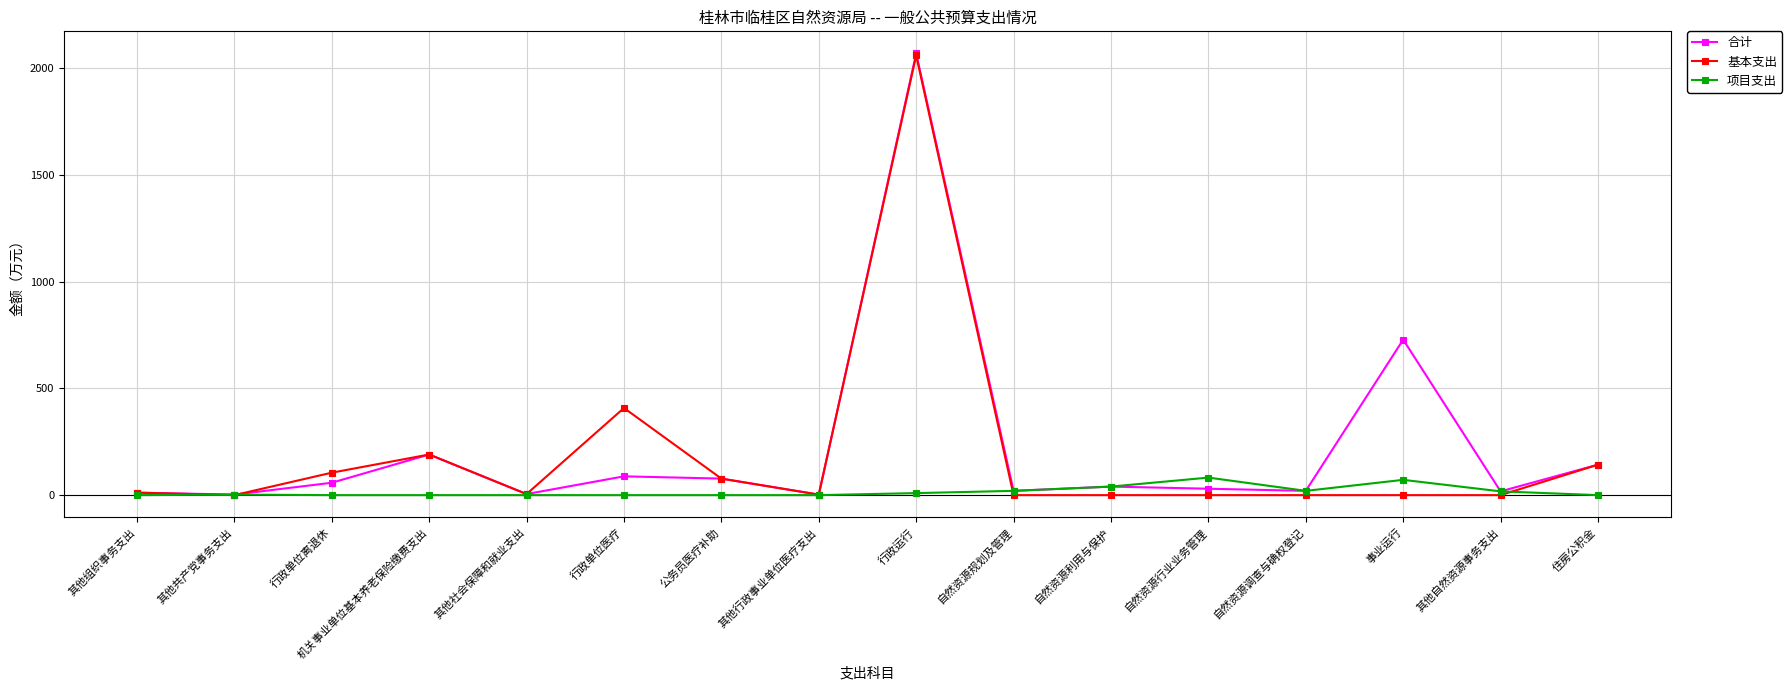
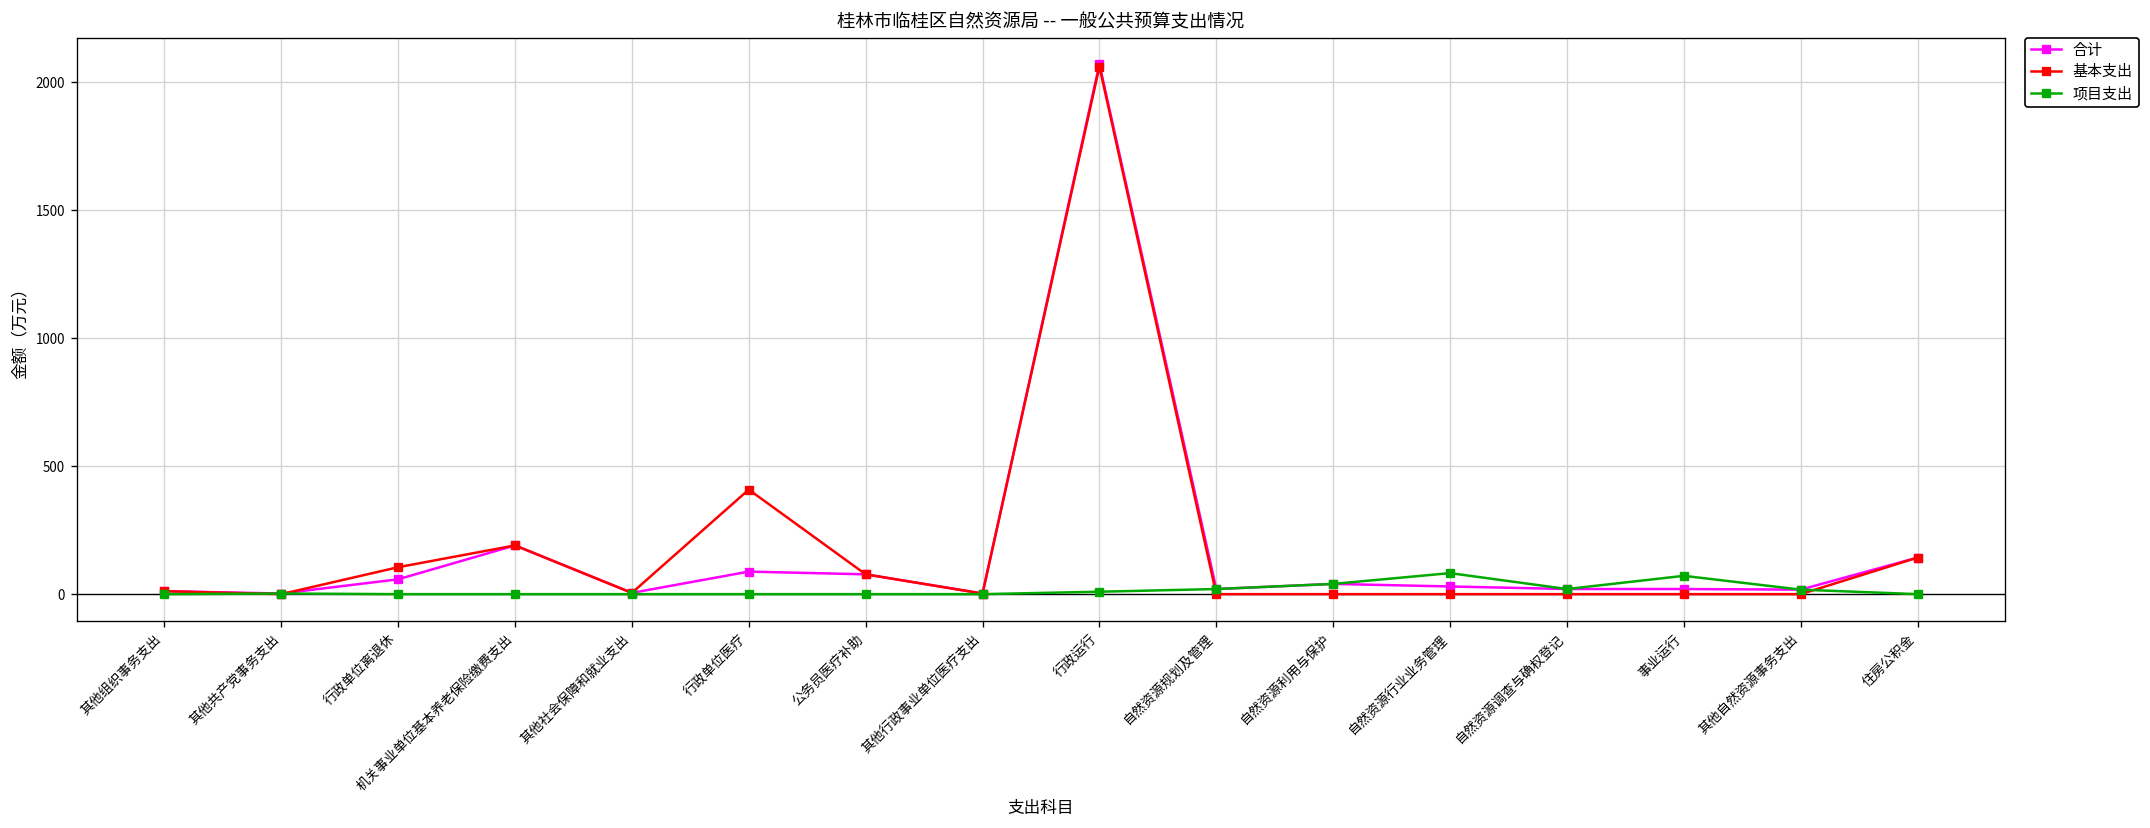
合计, 事业运行: 730 -> 20
